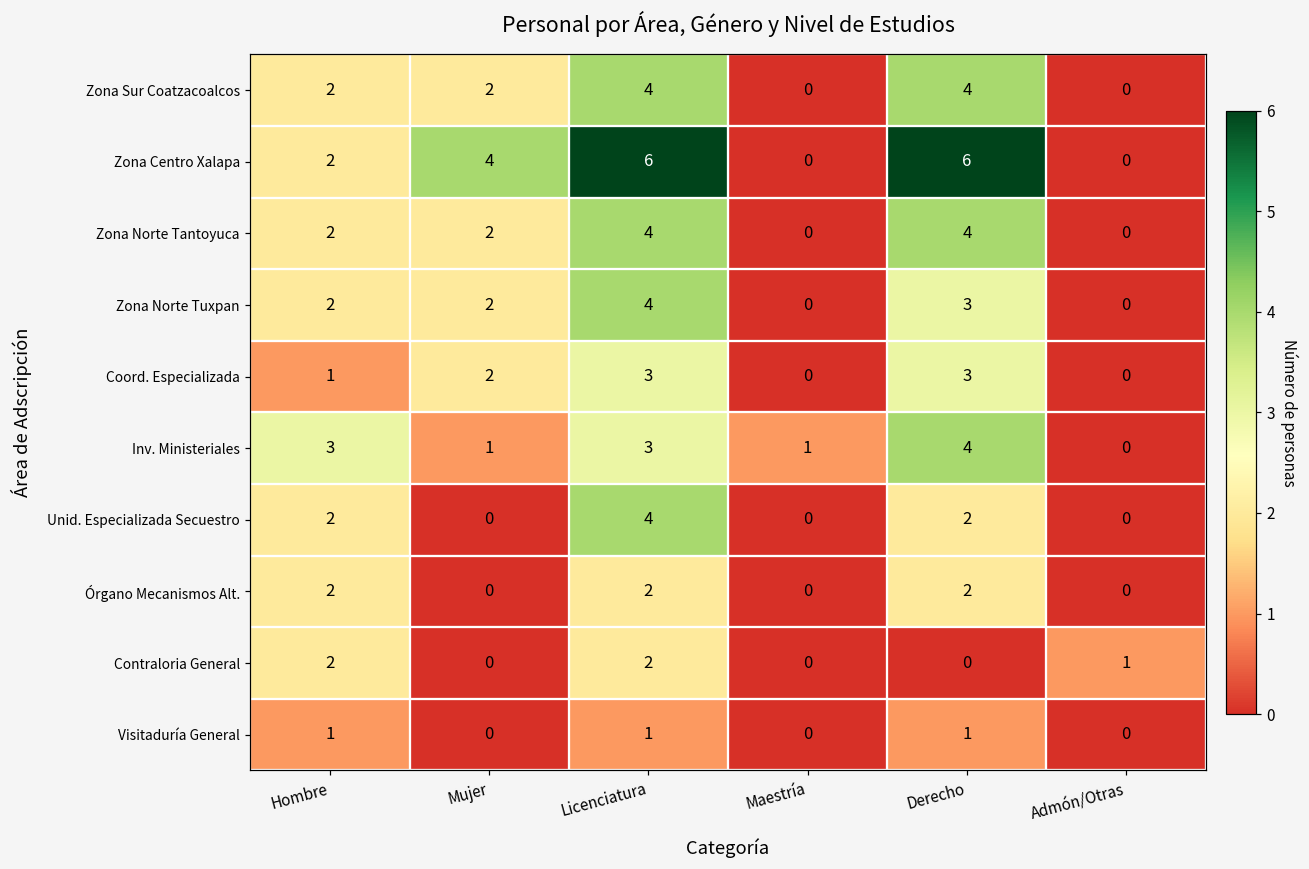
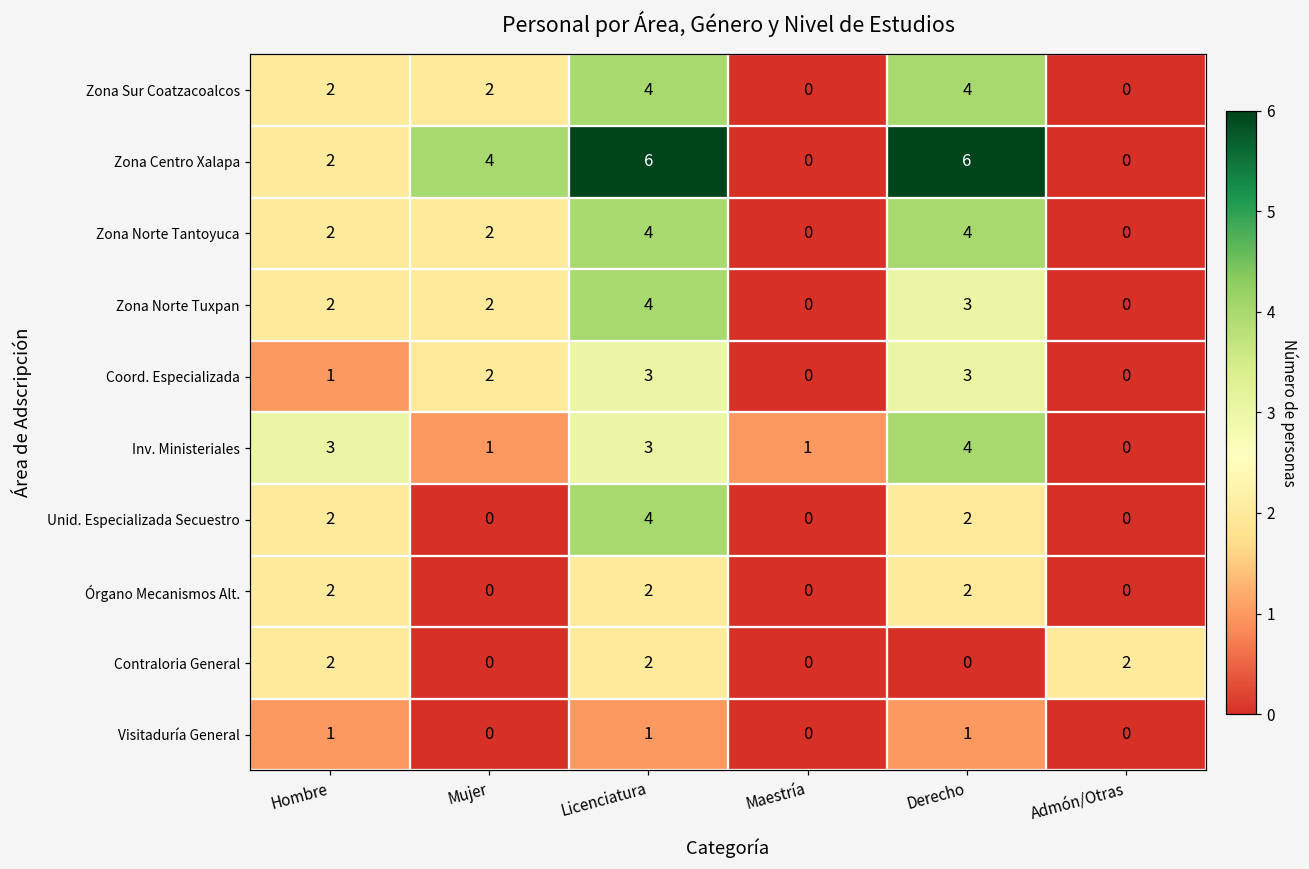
Contraloria General, Admón/Otras: 1 -> 2
